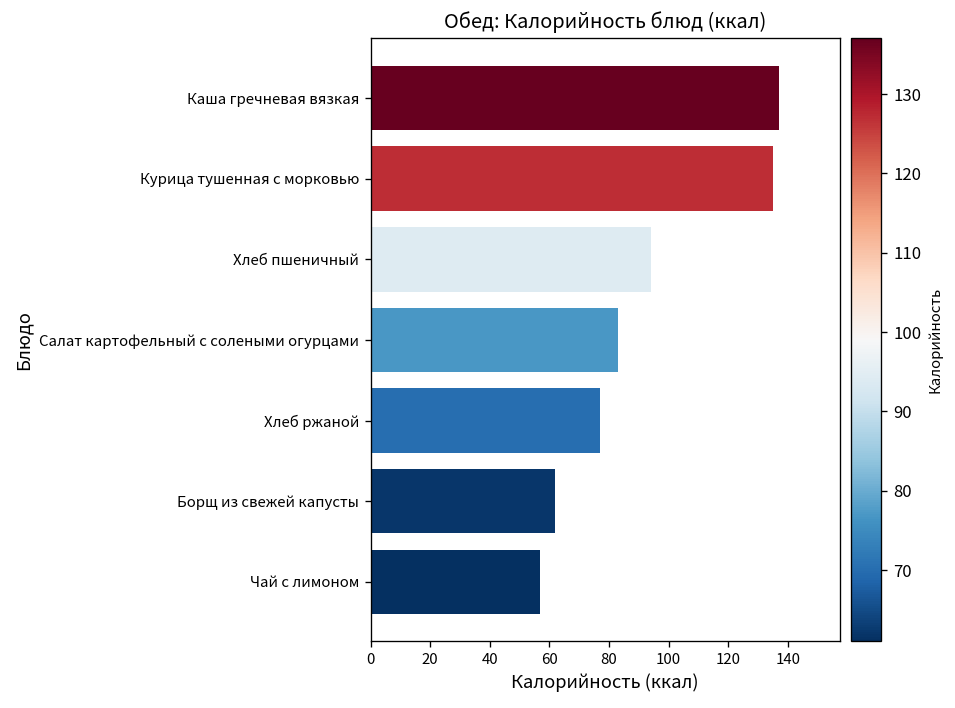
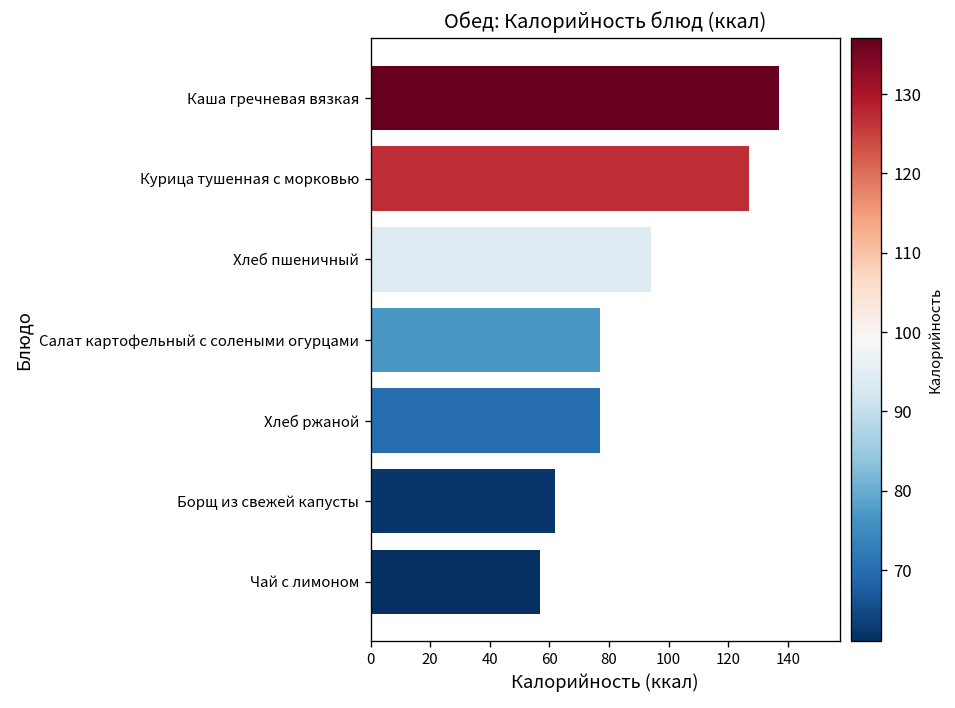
Курица тушенная с морковью: 135 -> 127
Салат картофельный с солеными огурцами: 83 -> 77
